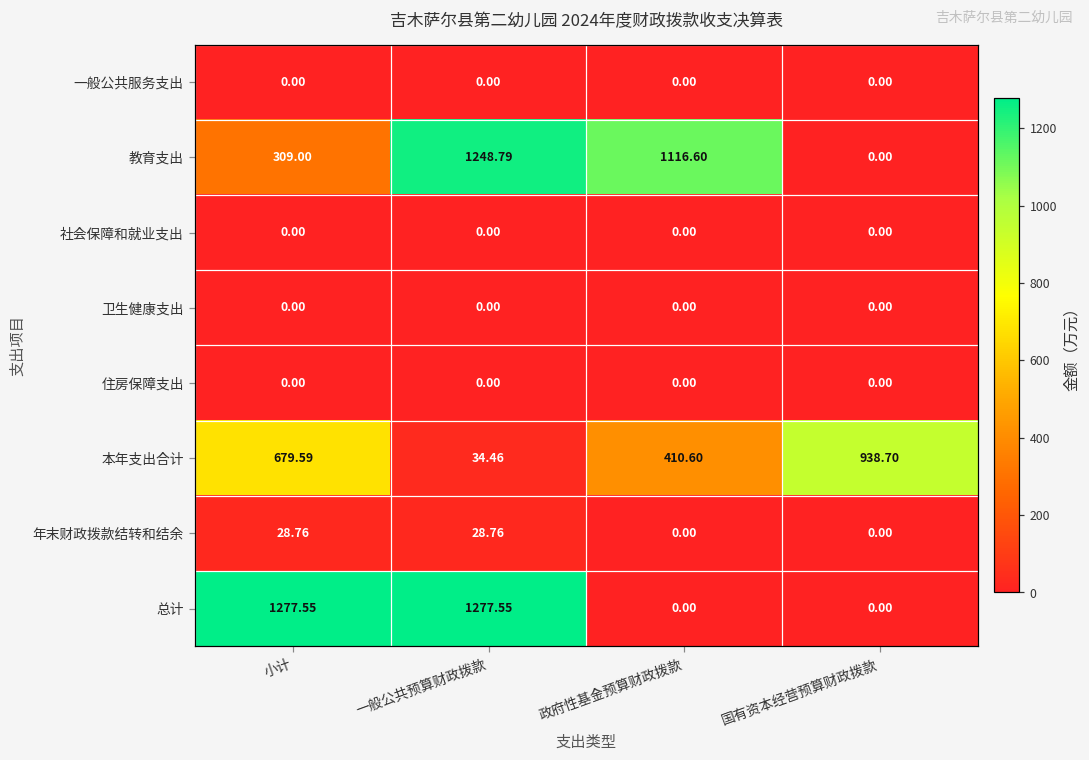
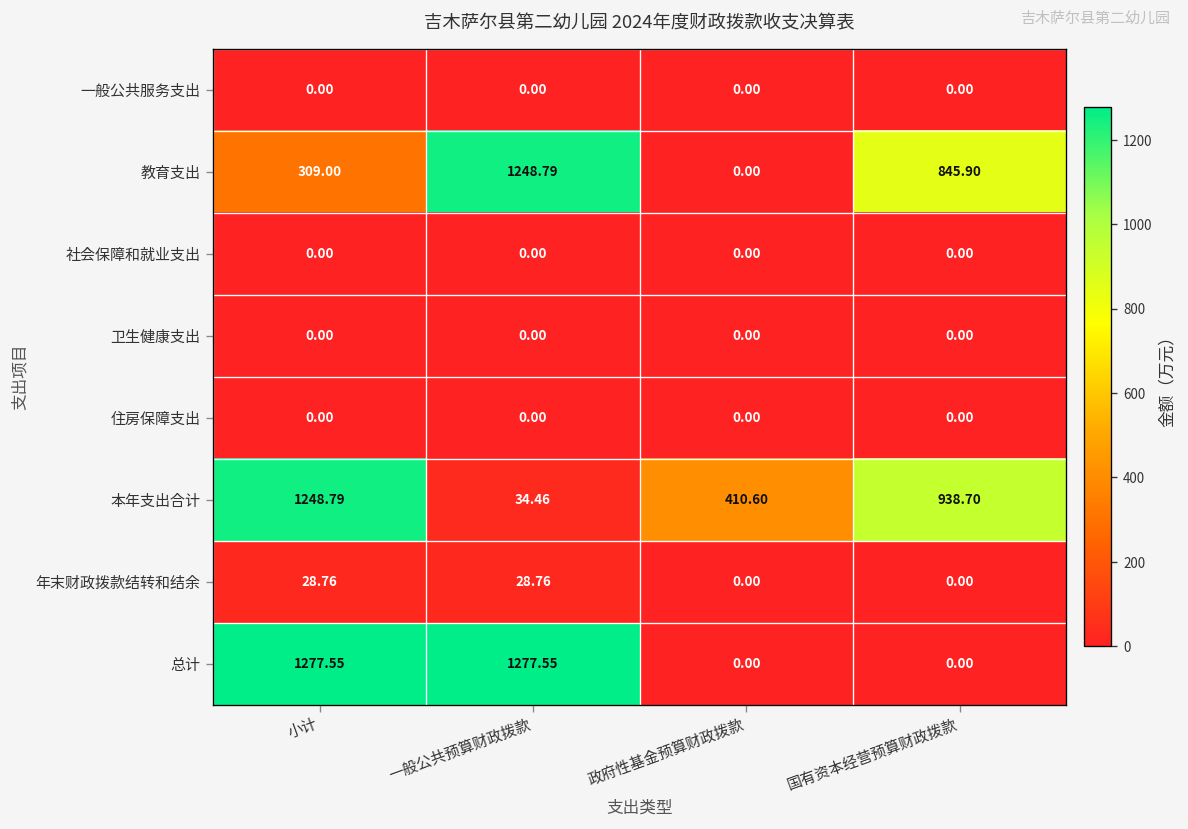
教育支出, 政府性基金预算财政拨款: 1116.60 -> 0.00
教育支出, 国有资本经营预算财政拨款: 0.00 -> 845.90
本年支出合计, 小计: 679.59 -> 1248.79
